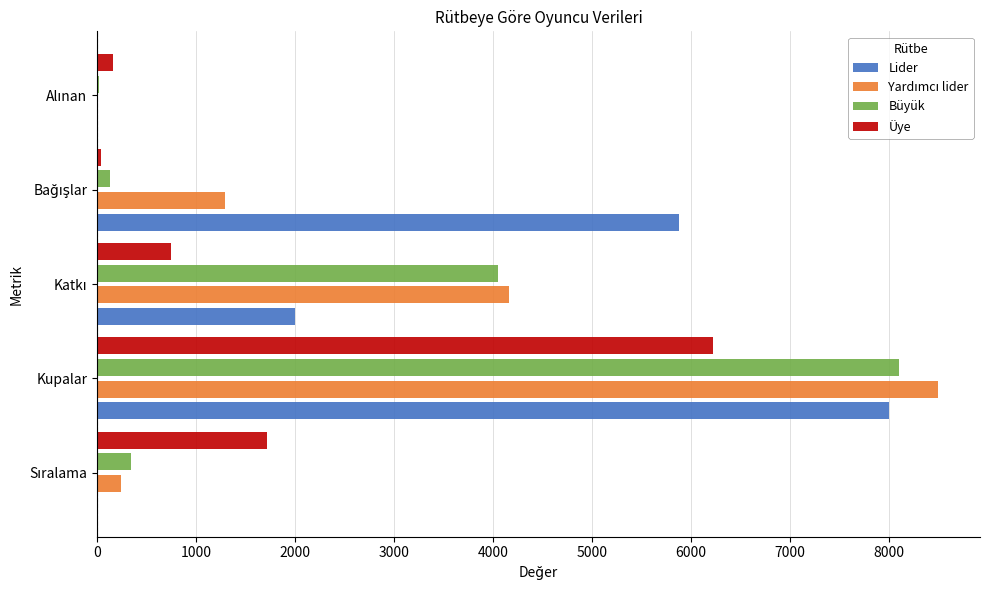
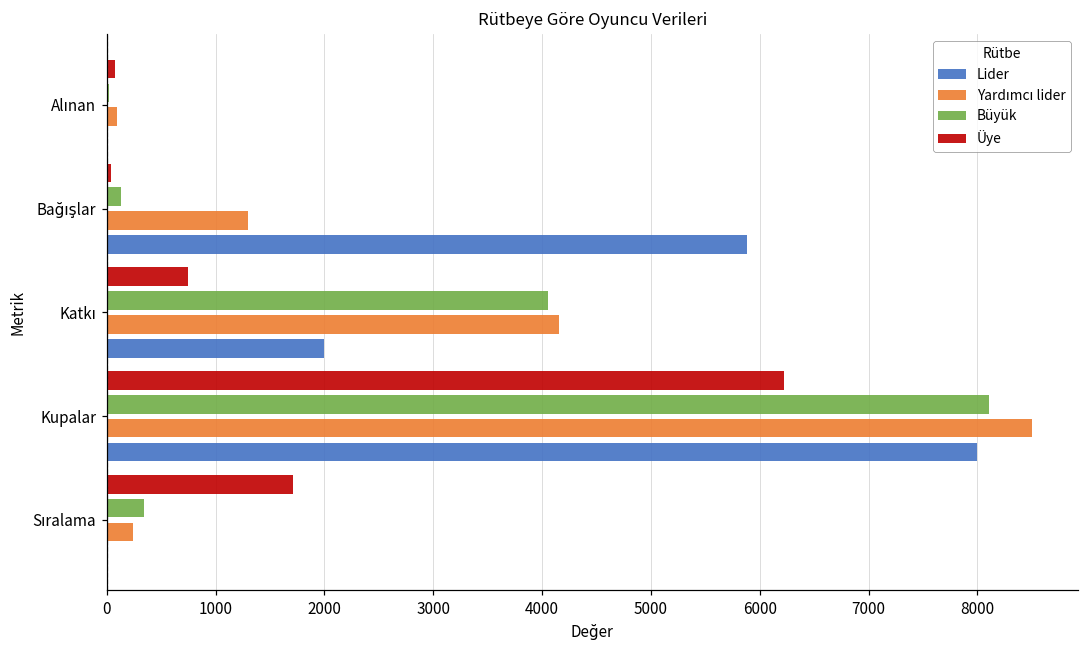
Üye, Alınan: 200 -> 100
Yardımcı lider, Alınan: 0 -> 100
